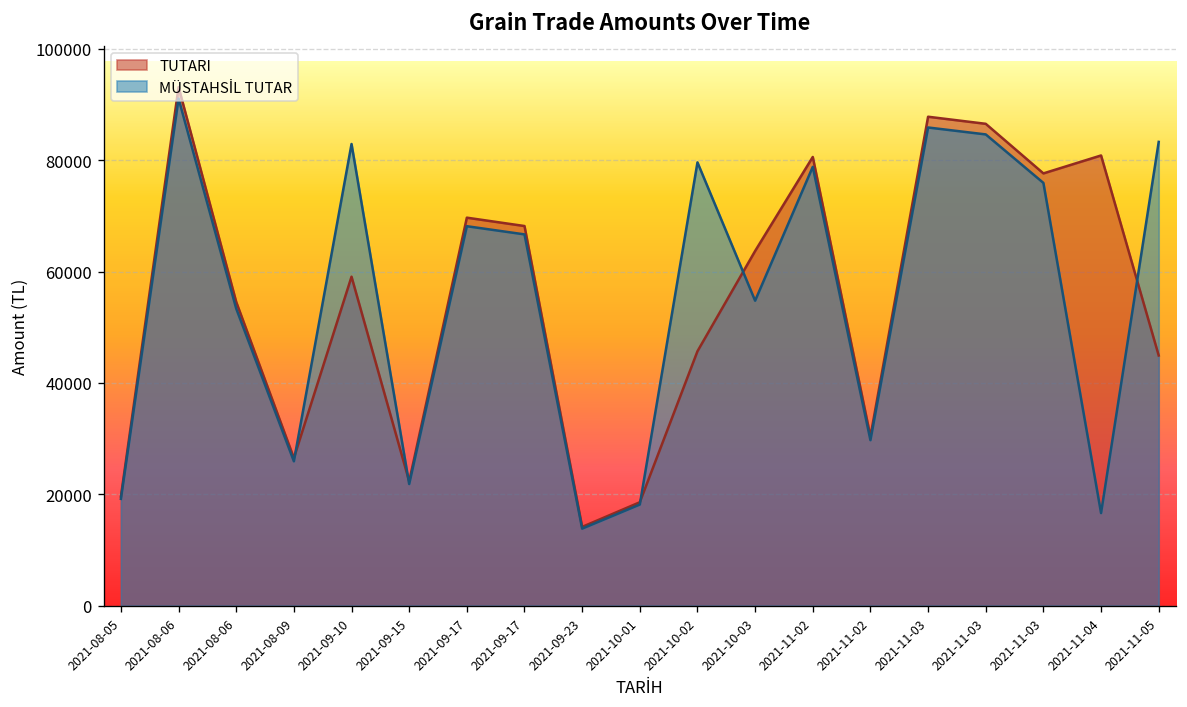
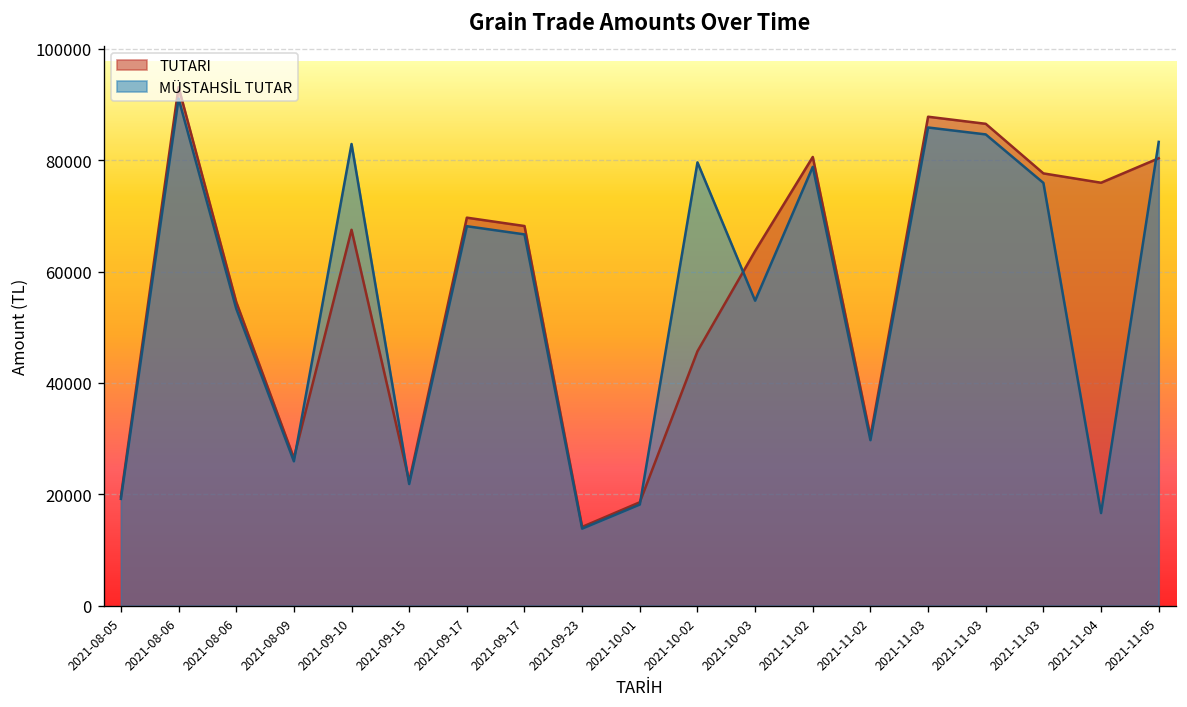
TUTARI, 2021-09-10: 59000 -> 68000
TUTARI, 2021-11-04: 81000 -> 76000
TUTARI, 2021-11-05: 45000 -> 80000
